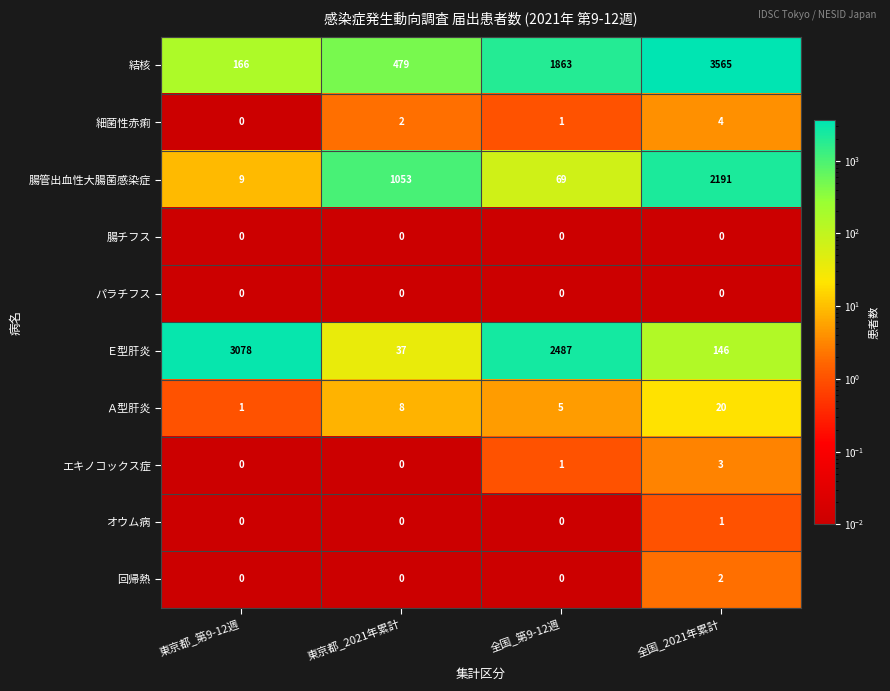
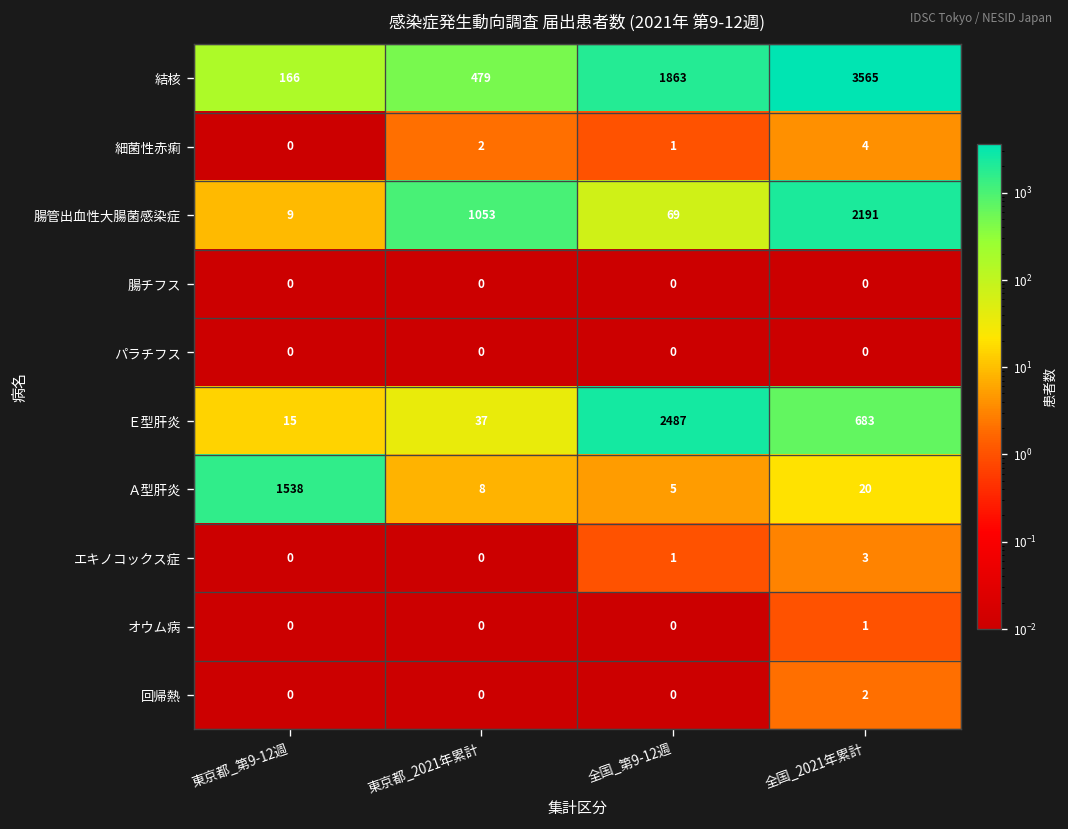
Ｅ型肝炎, 東京都_第9-12週: 3078 -> 15
Ｅ型肝炎, 全国_2021年累計: 146 -> 683
Ａ型肝炎, 東京都_第9-12週: 1 -> 1538
